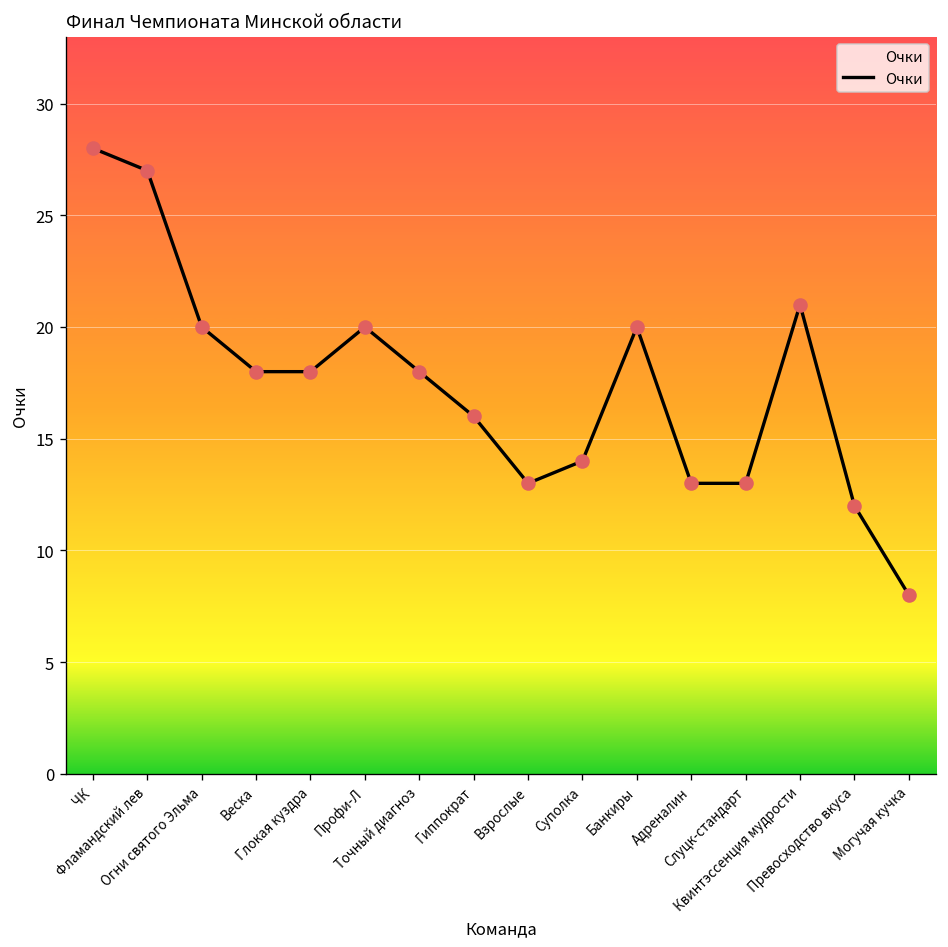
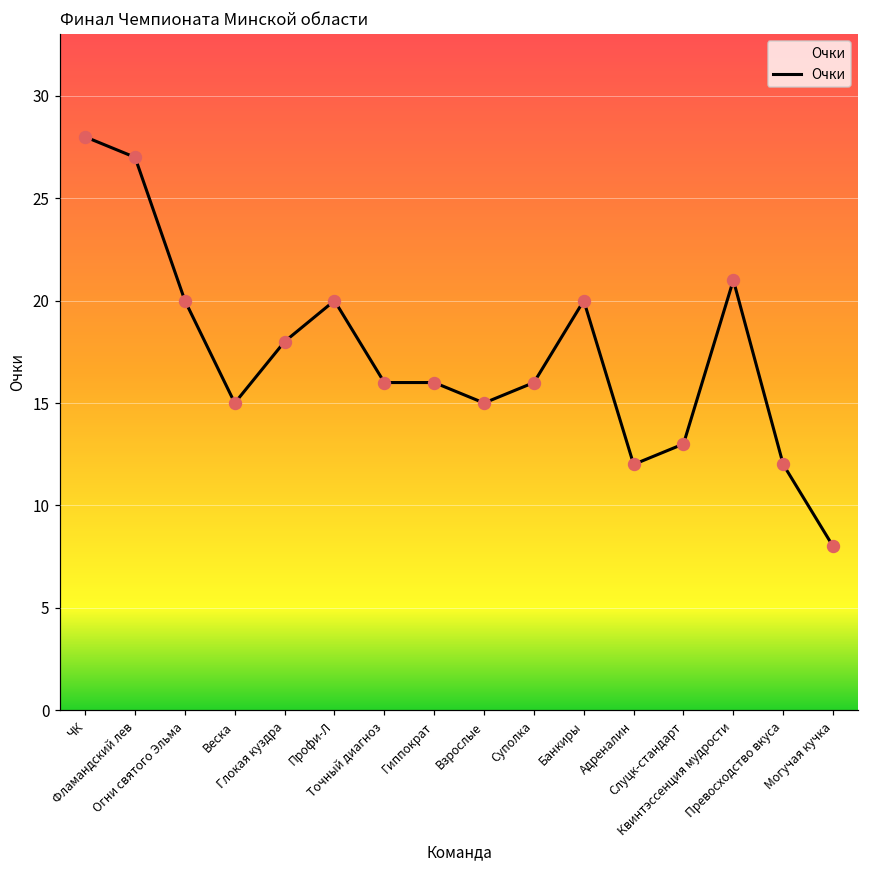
Веска: 18 -> 15
Точный диагноз: 18 -> 16
Взрослые: 13 -> 15
Суполка: 14 -> 16
Адреналин: 13 -> 12
